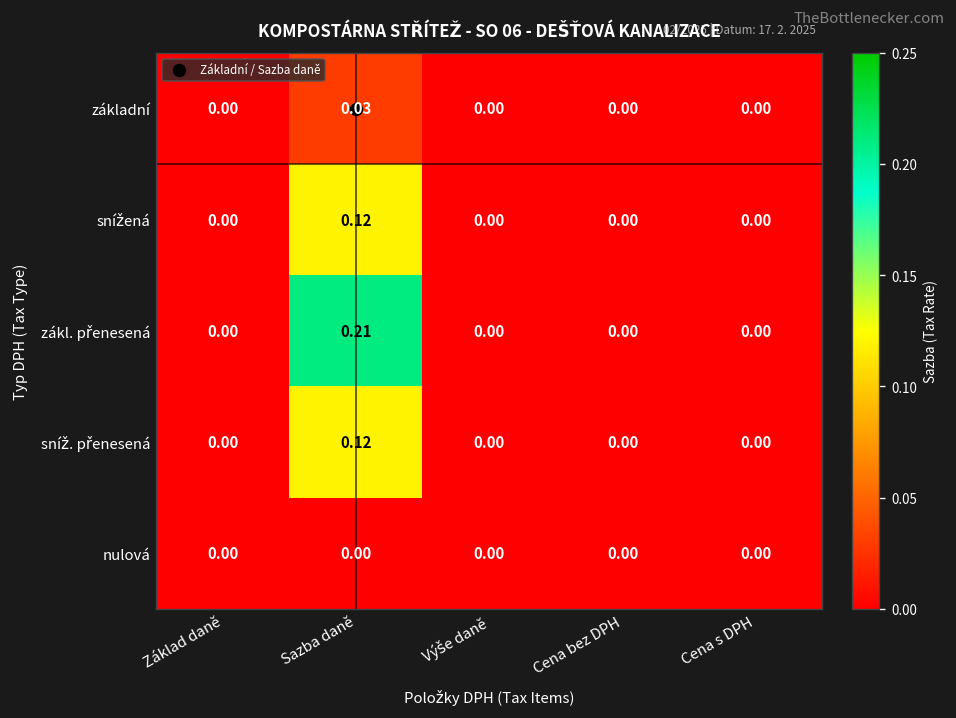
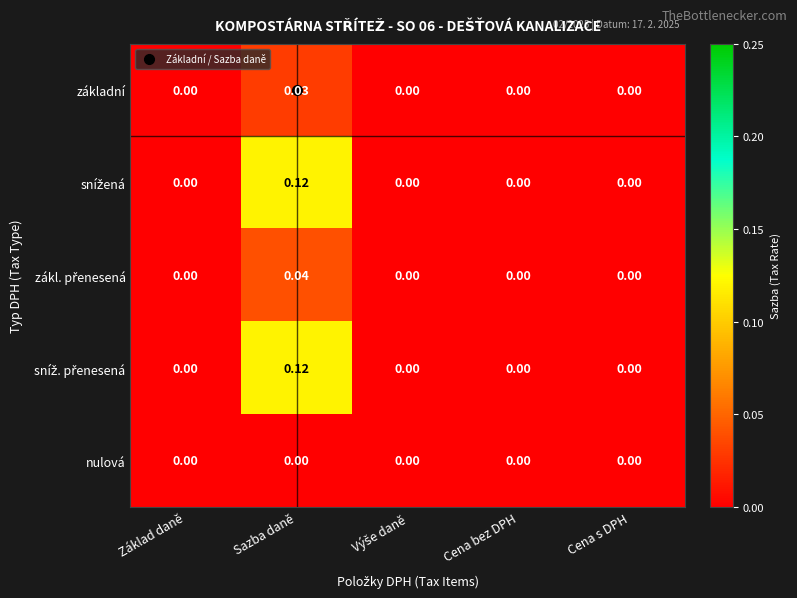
zákl. přenesená, Sazba daně: 0.21 -> 0.04
